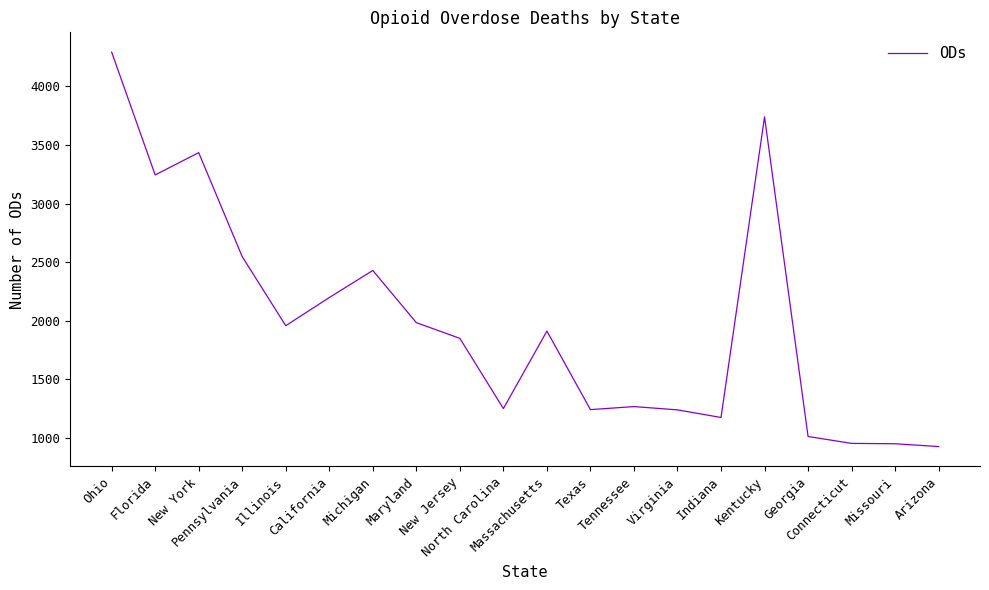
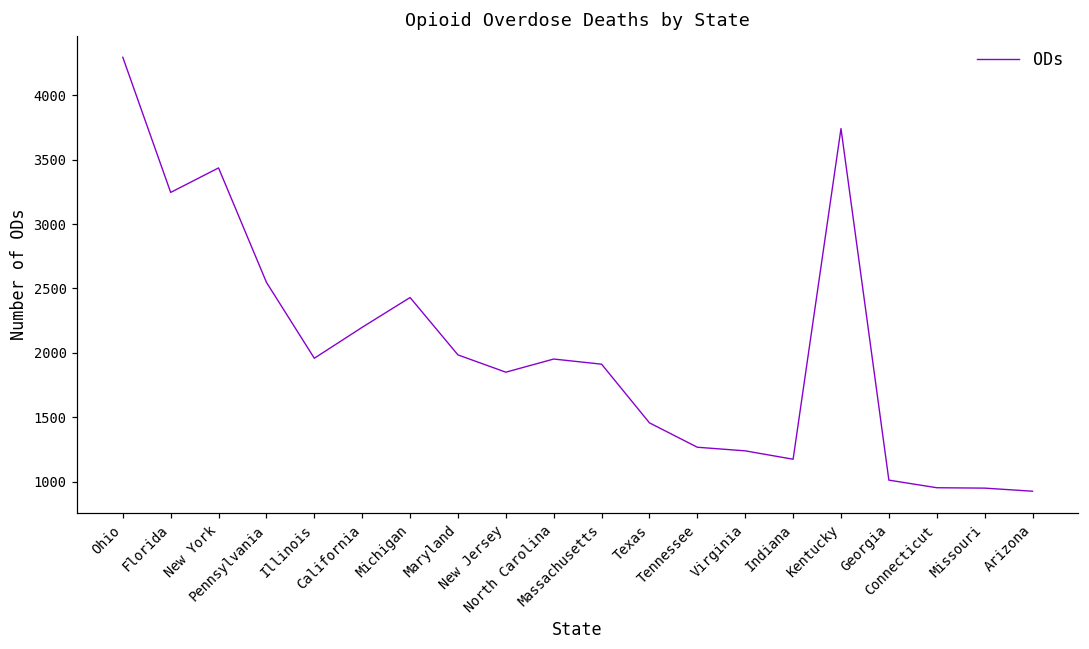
North Carolina: 1250 -> 1950
Texas: 1240 -> 1460
